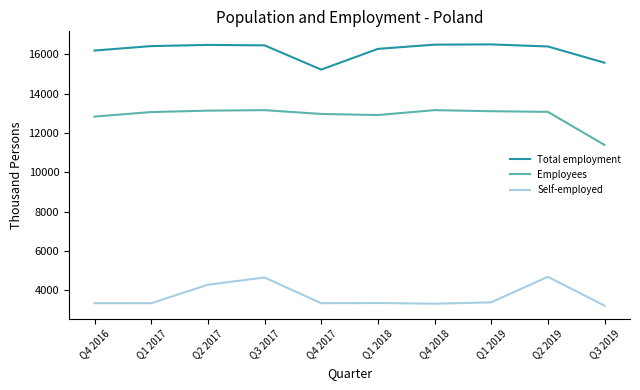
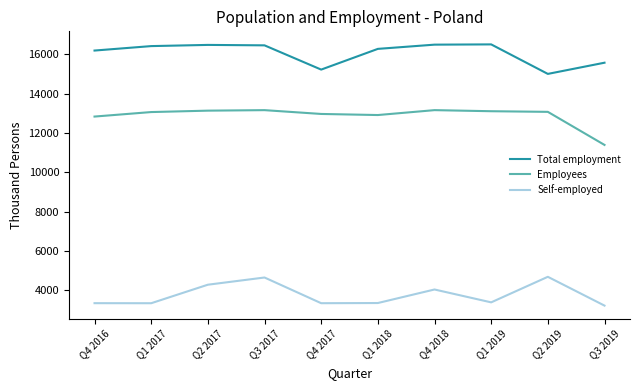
Self-employed, Q4 2018: 3300 -> 4100
Total employment, Q2 2019: 16400 -> 15000
